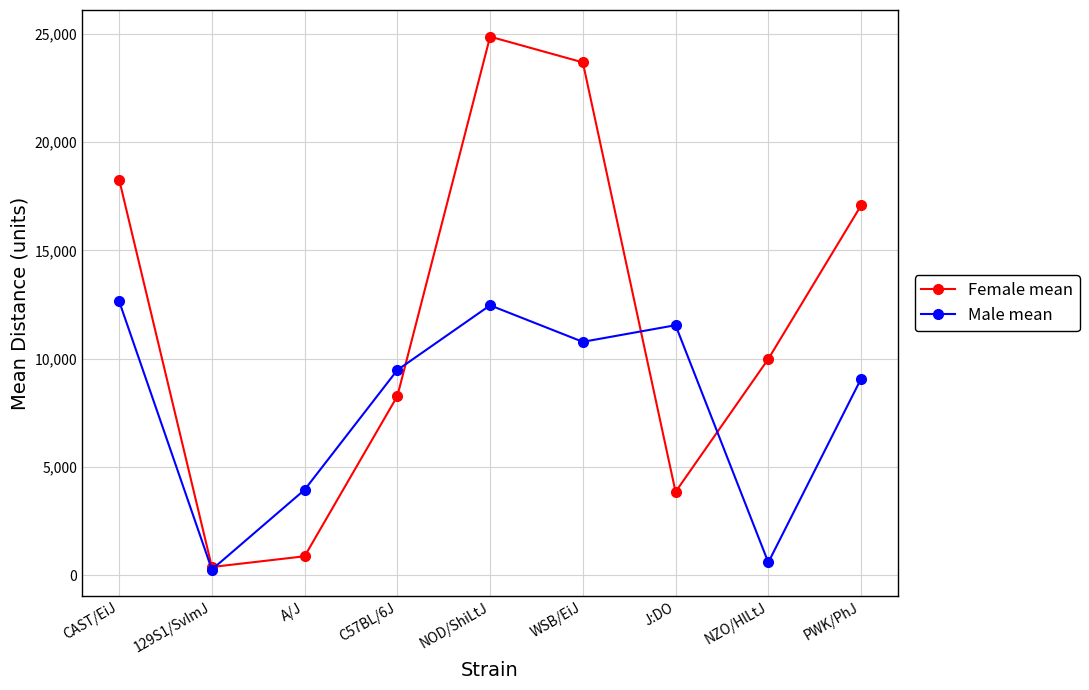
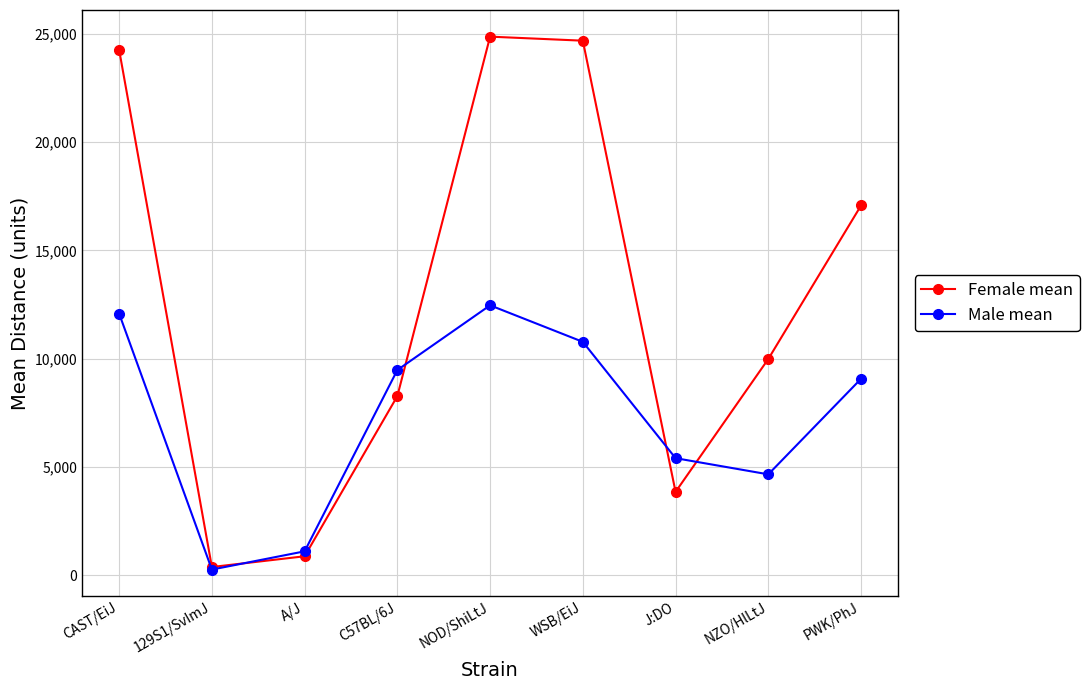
Female mean, CAST/EiJ: 18,300 -> 24,300
Male mean, CAST/EiJ: 12,700 -> 12,100
Male mean, A/J: 4,000 -> 1,100
Female mean, WSB/EiJ: 23,700 -> 24,700
Male mean, J:DO: 11,500 -> 5,400
Male mean, NZO/HlLtJ: 600 -> 4,700
